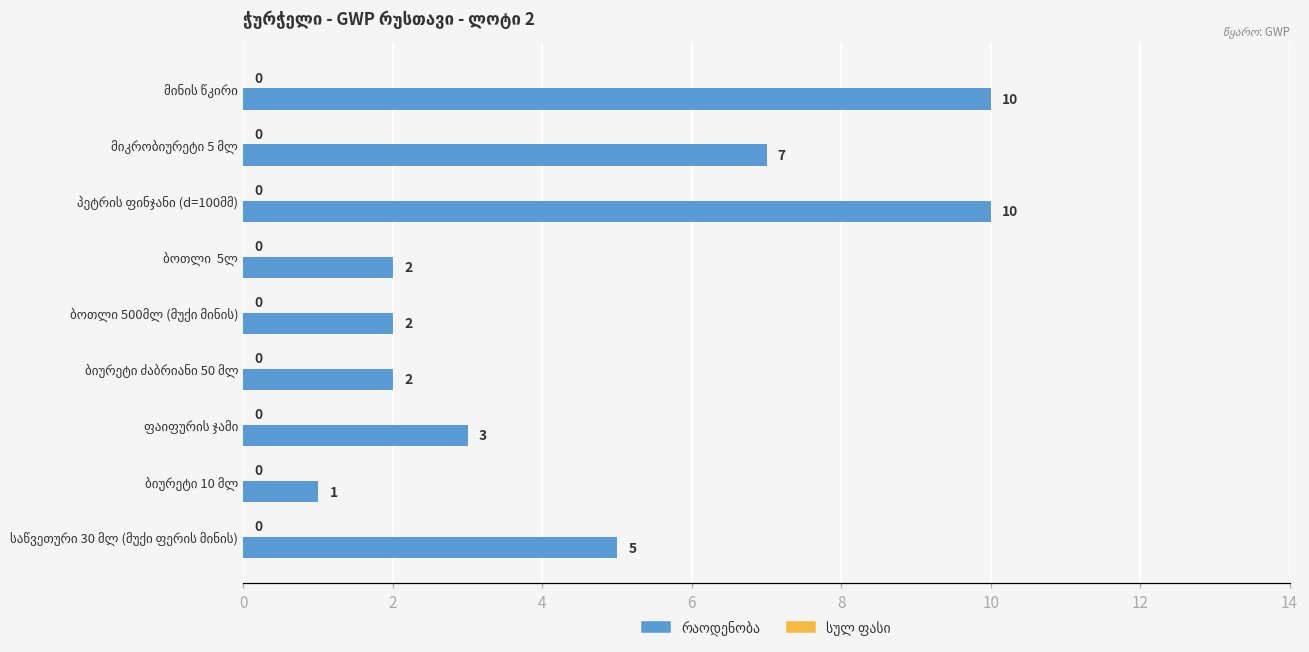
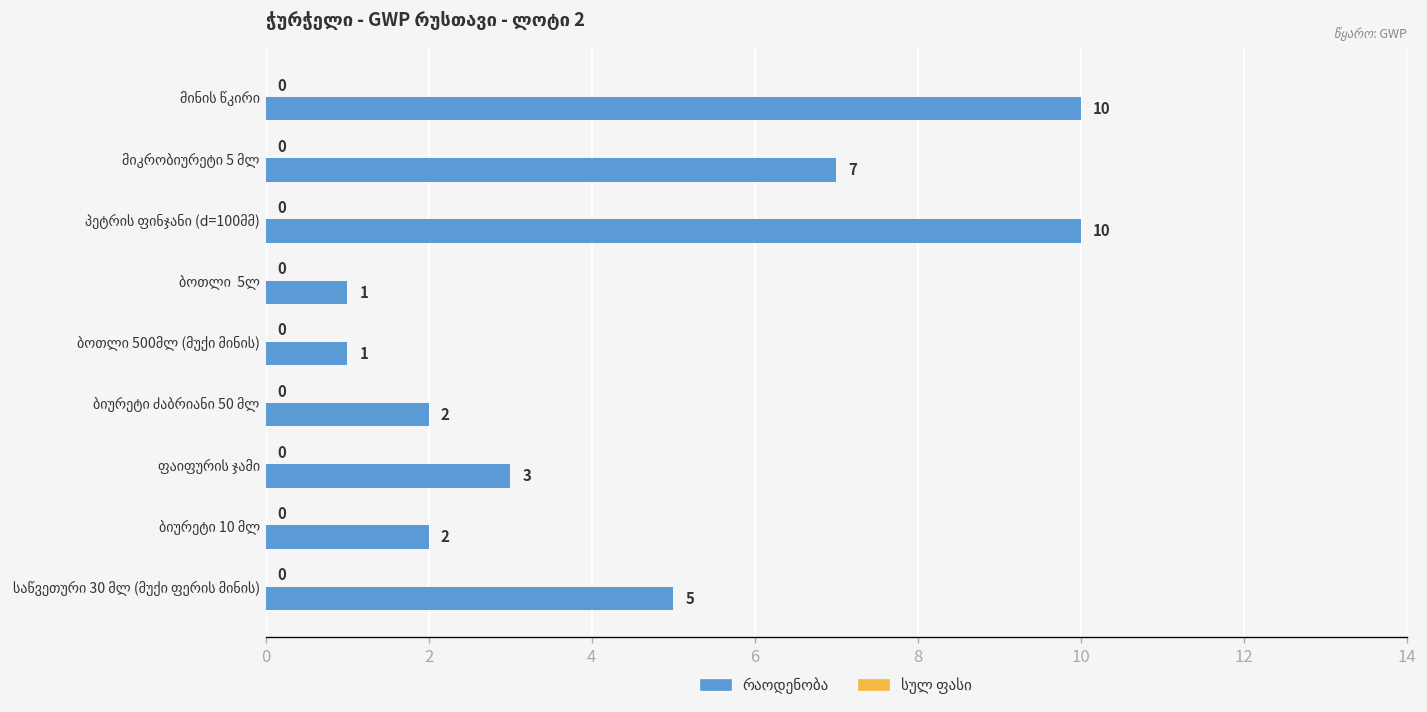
რაოდენობა, ბოთლი 5ლ: 2 -> 1
რაოდენობა, ბოთლი 500მლ (მუქი მინის): 2 -> 1
რაოდენობა, ბიურეტი 10 მლ: 1 -> 2
